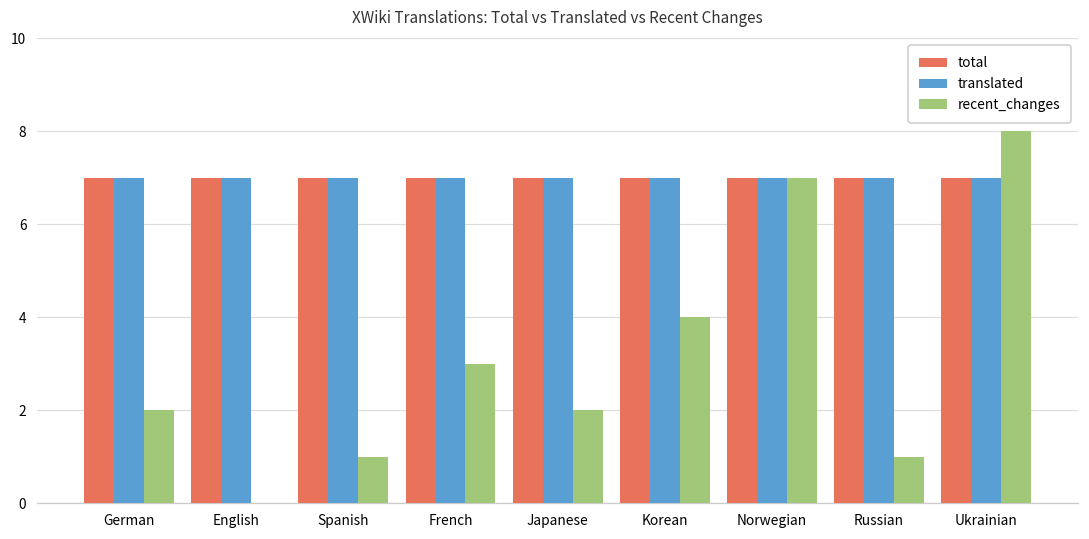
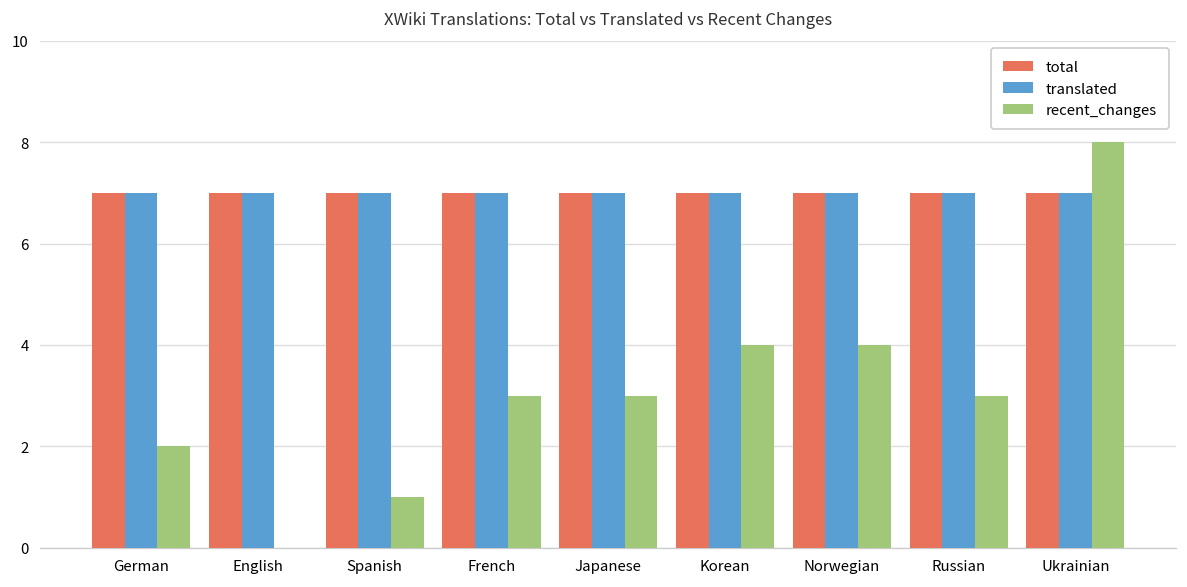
recent_changes, Japanese: 2 -> 3
recent_changes, Norwegian: 7 -> 4
recent_changes, Russian: 1 -> 3
